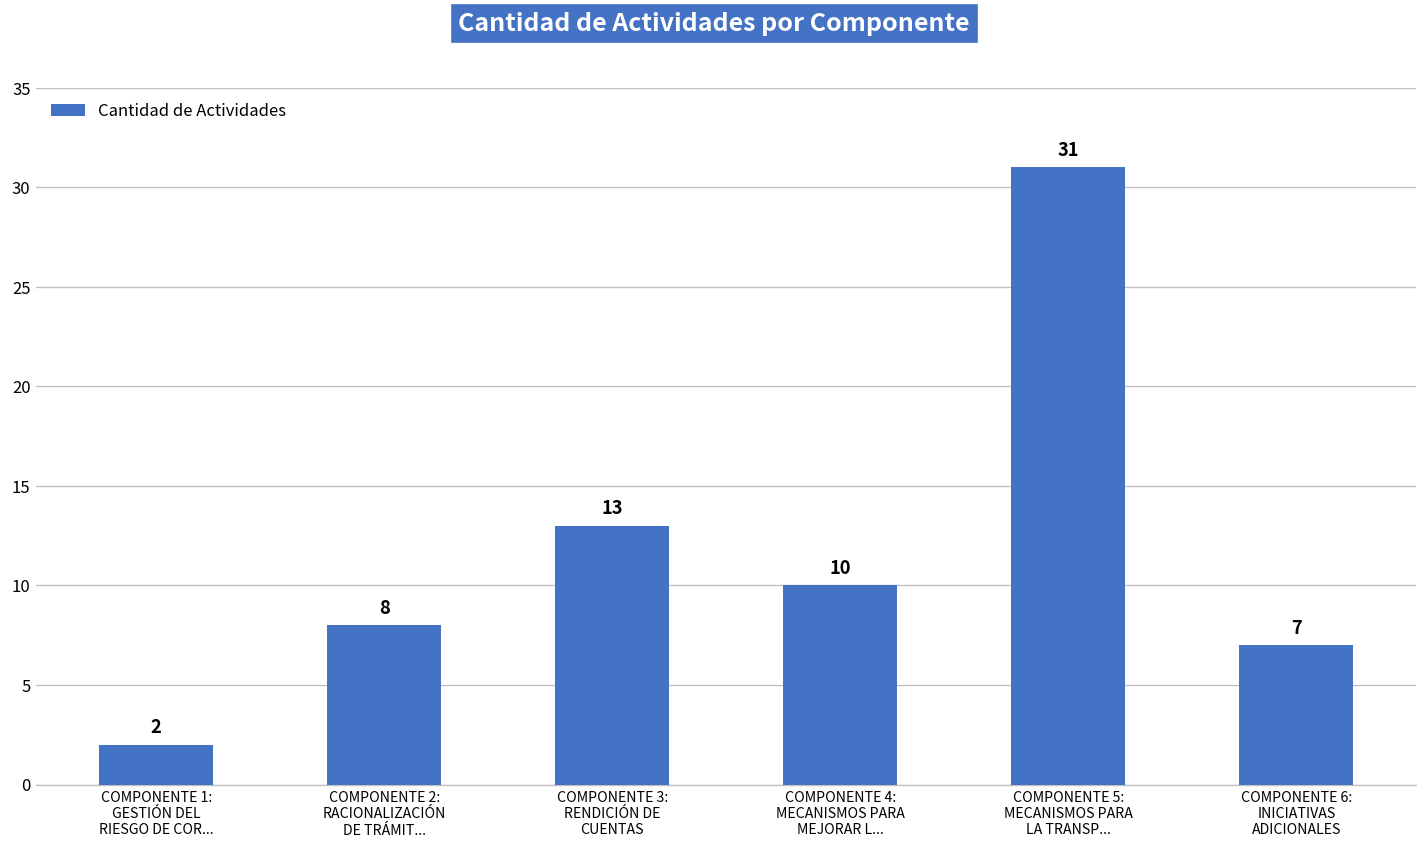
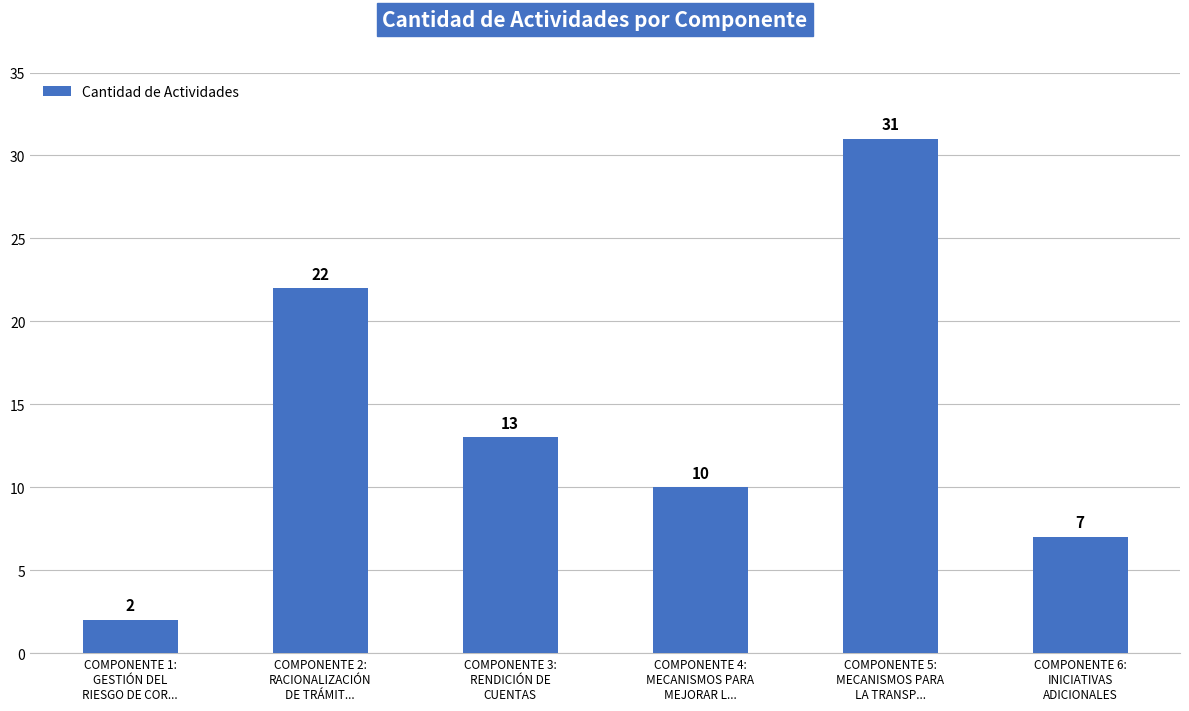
COMPONENTE 2: RACIONALIZACIÓN DE TRÁMIT...: 8 -> 22
